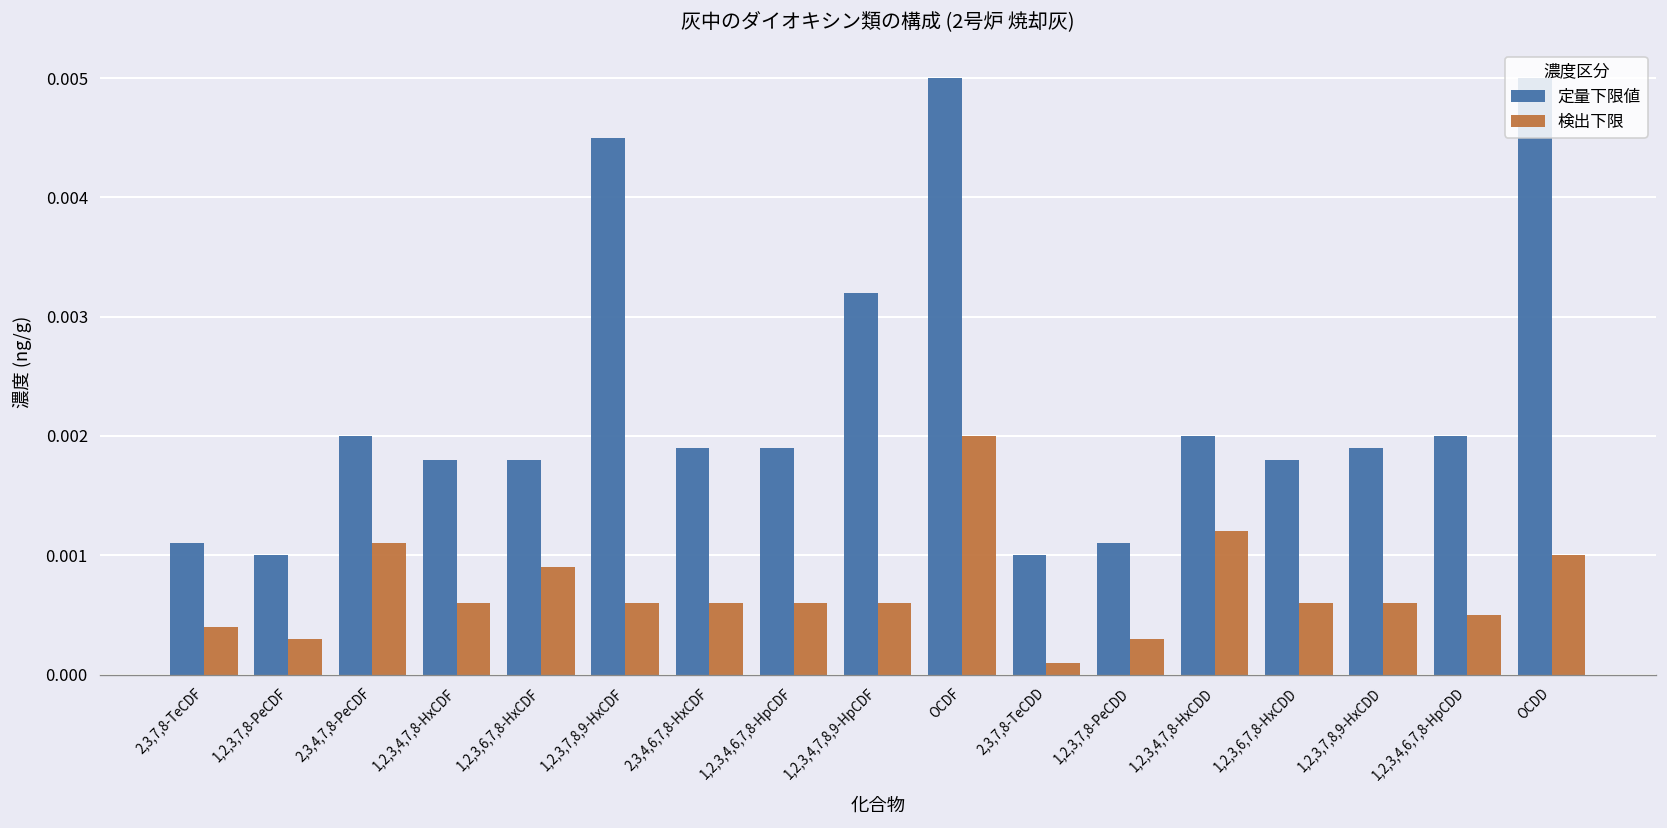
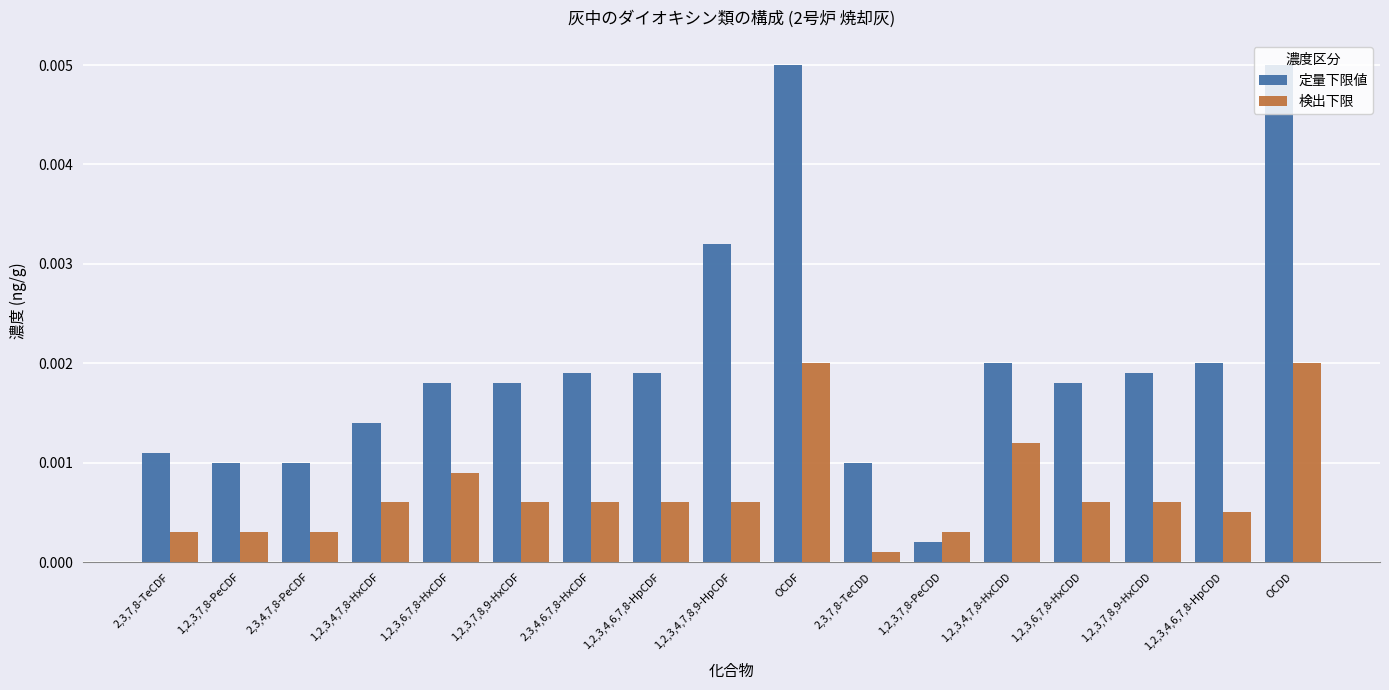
検出下限, 2,3,7,8-TeCDF: 0.0004 -> 0.0003
定量下限値, 2,3,4,7,8-PeCDF: 0.002 -> 0.001
検出下限, 2,3,4,7,8-PeCDF: 0.0011 -> 0.0003
定量下限値, 1,2,3,4,7,8-HxCDF: 0.0018 -> 0.0014
定量下限値, 1,2,3,7,8,9-HxCDF: 0.0045 -> 0.0018
定量下限値, 1,2,3,7,8-PeCDD: 0.0011 -> 0.0002
検出下限, OCDD: 0.001 -> 0.002
